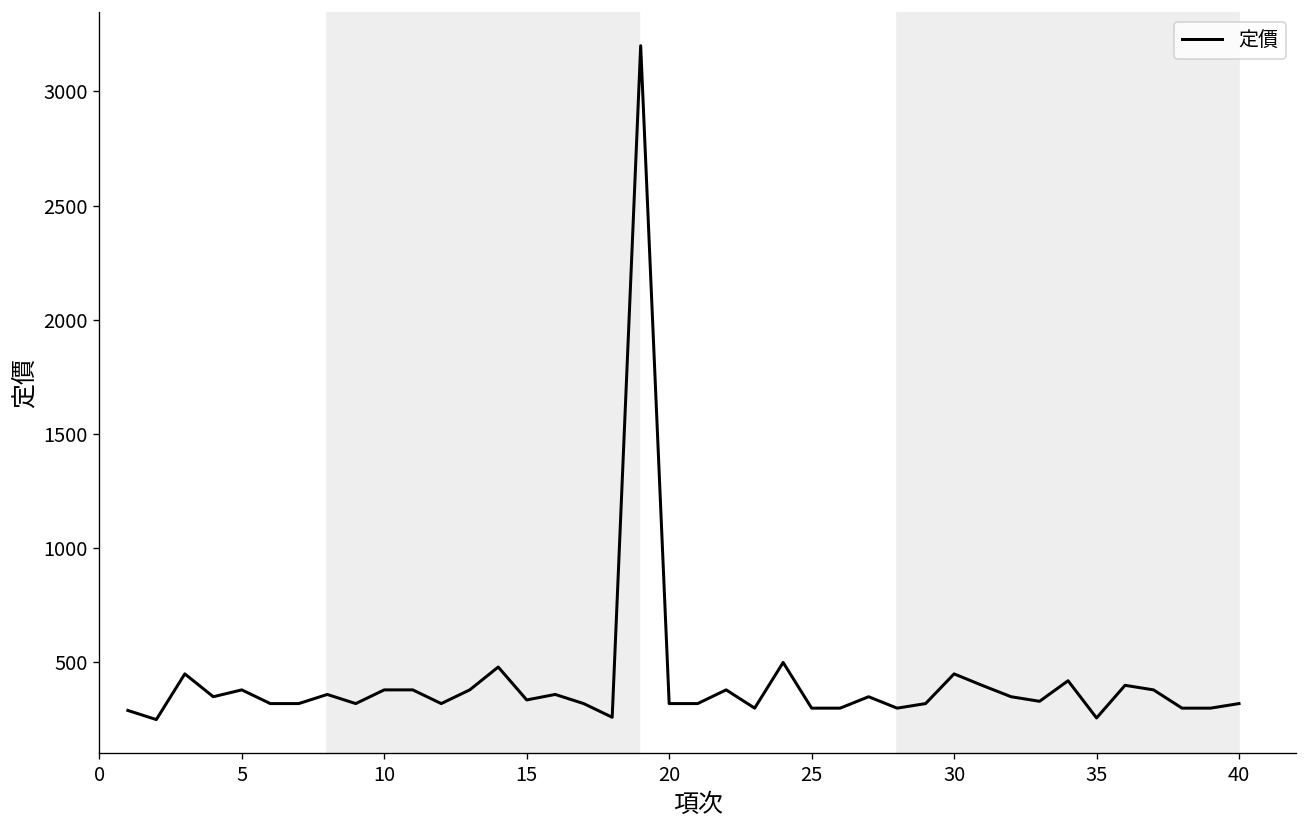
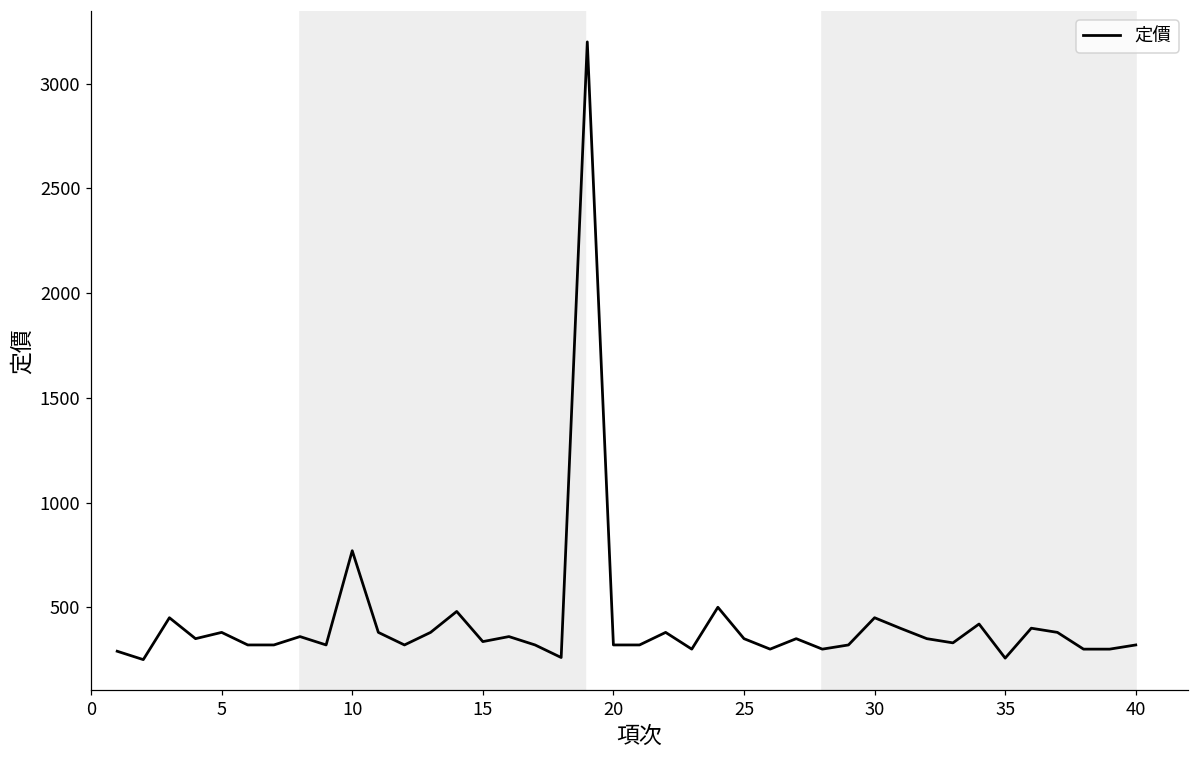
10: 380 -> 770
25: 300 -> 350
